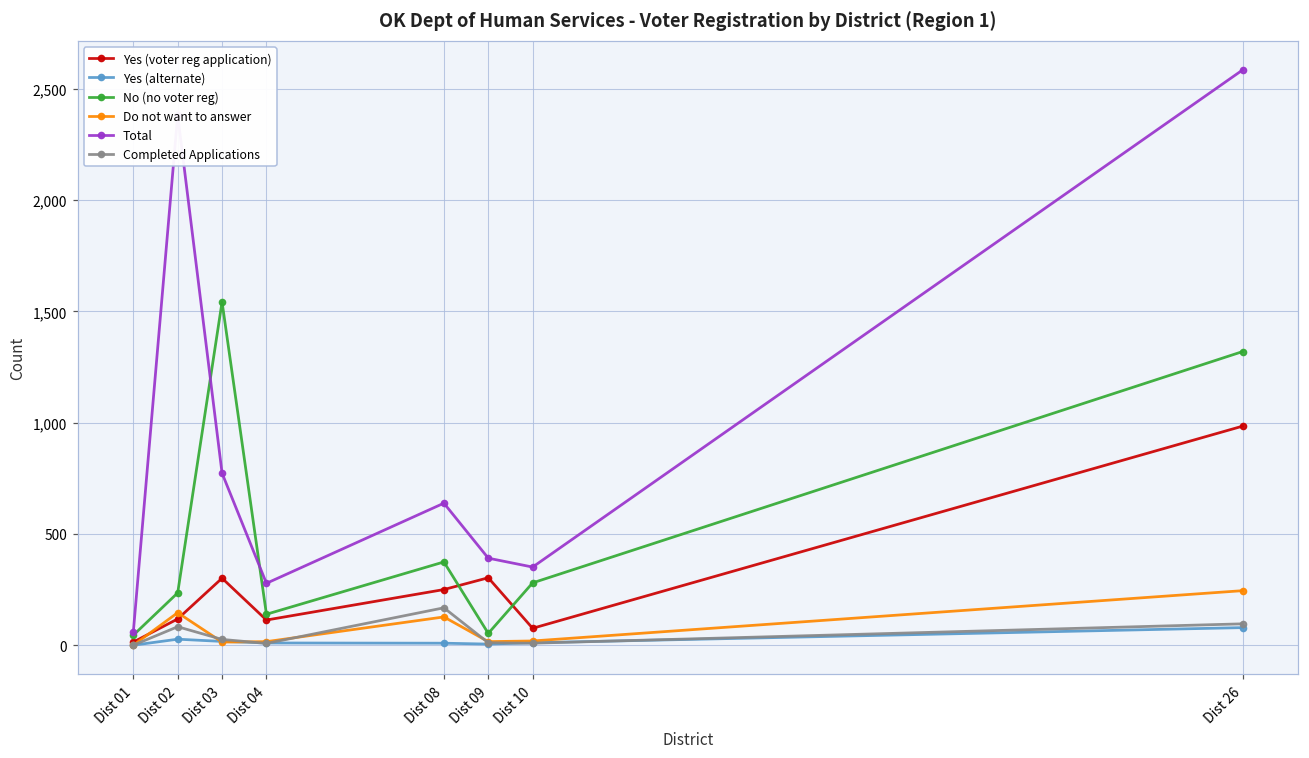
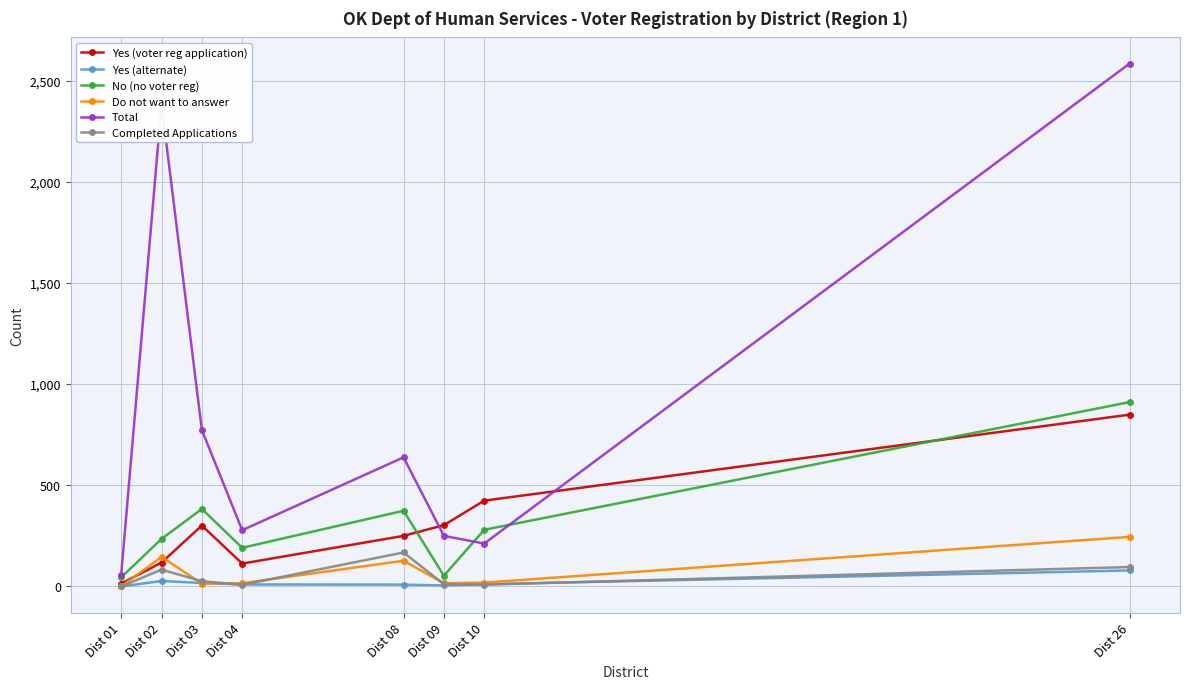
No (no voter reg), Dist 03: 1,540 -> 380
No (no voter reg), Dist 04: 140 -> 190
Total, Dist 09: 390 -> 250
Yes (voter reg application), Dist 10: 80 -> 420
Total, Dist 10: 350 -> 210
Yes (voter reg application), Dist 26: 980 -> 850
No (no voter reg), Dist 26: 1,320 -> 910
